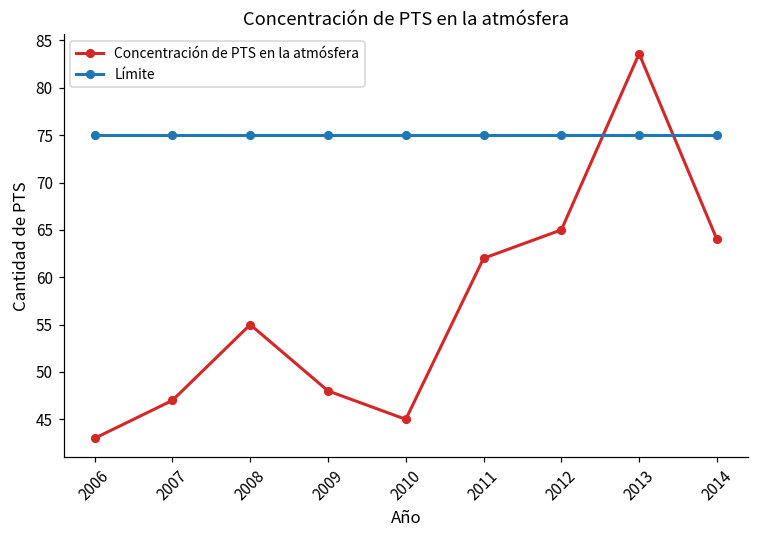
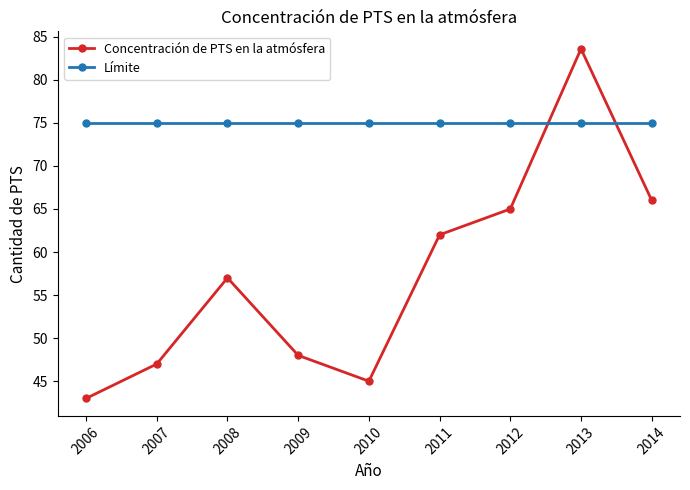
Concentración de PTS en la atmósfera, 2008: 55 -> 57
Concentración de PTS en la atmósfera, 2014: 64 -> 66
